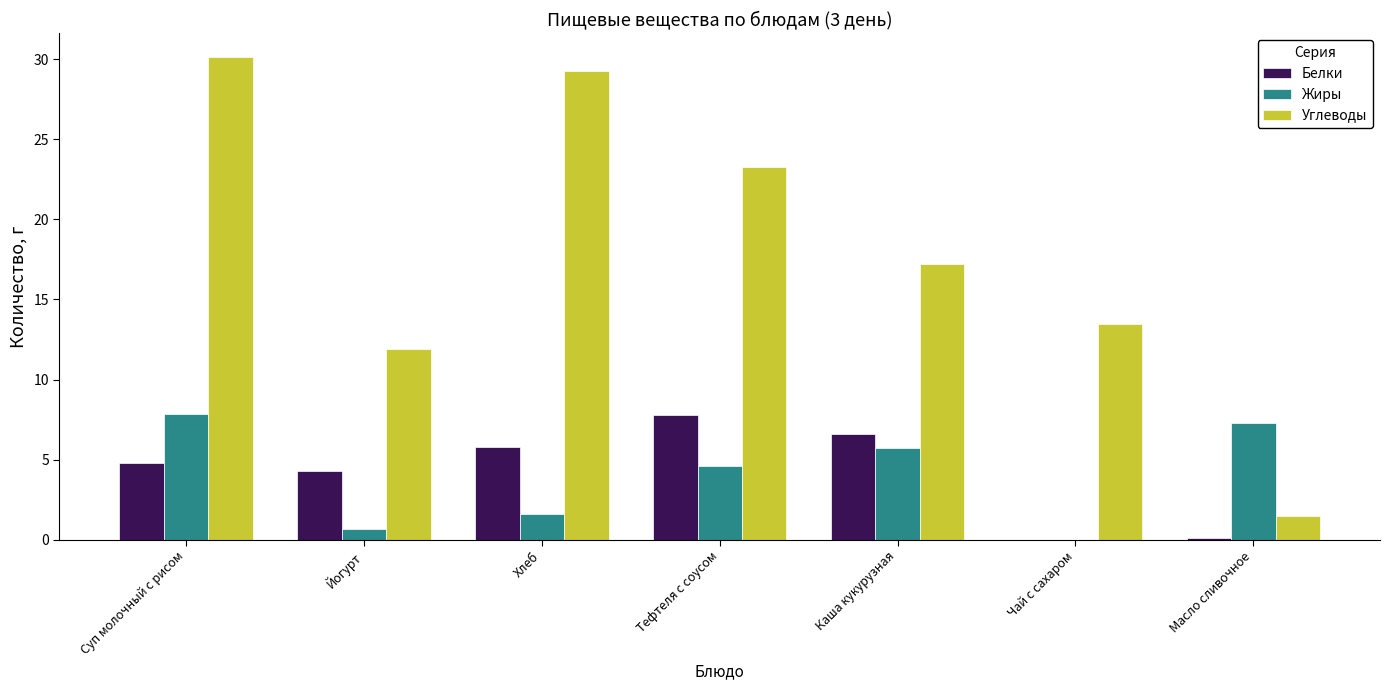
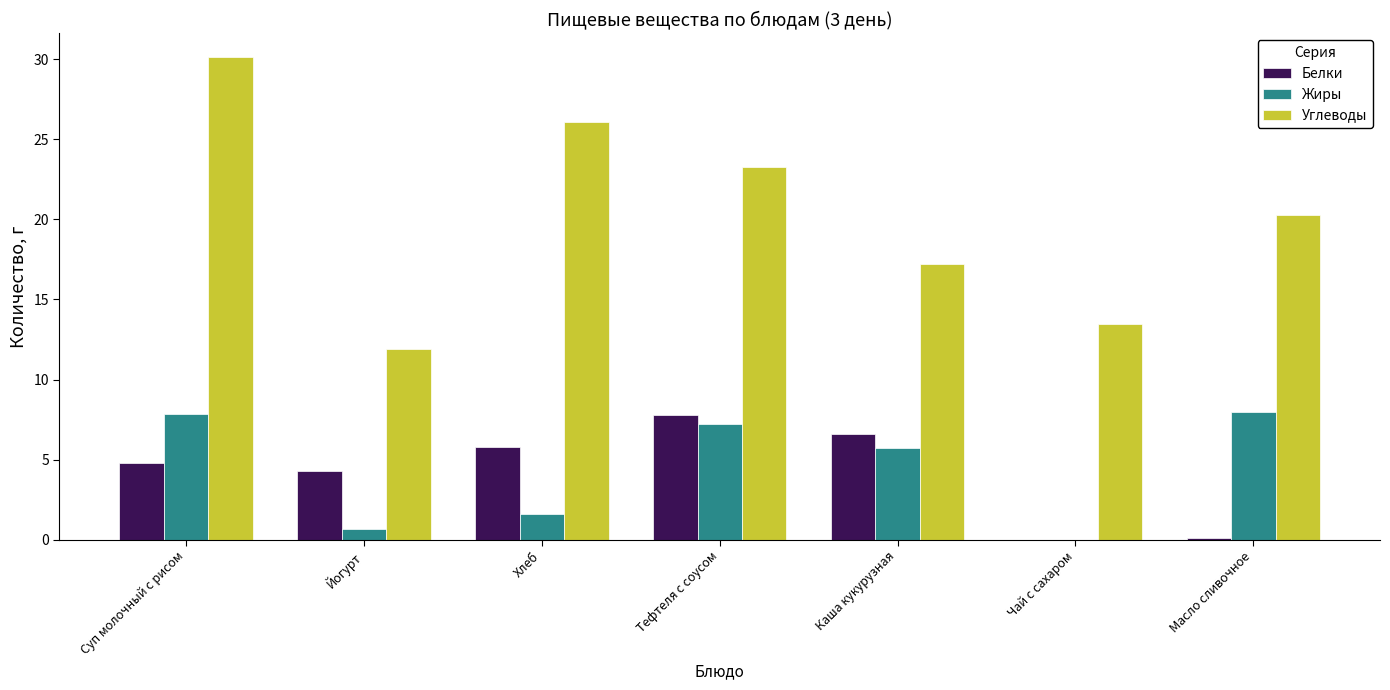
Углеводы, Хлеб: 29.2 -> 26.1
Жиры, Тефтеля с соусом: 4.6 -> 7.2
Жиры, Масло сливочное: 7.3 -> 8.0
Углеводы, Масло сливочное: 1.5 -> 20.3
